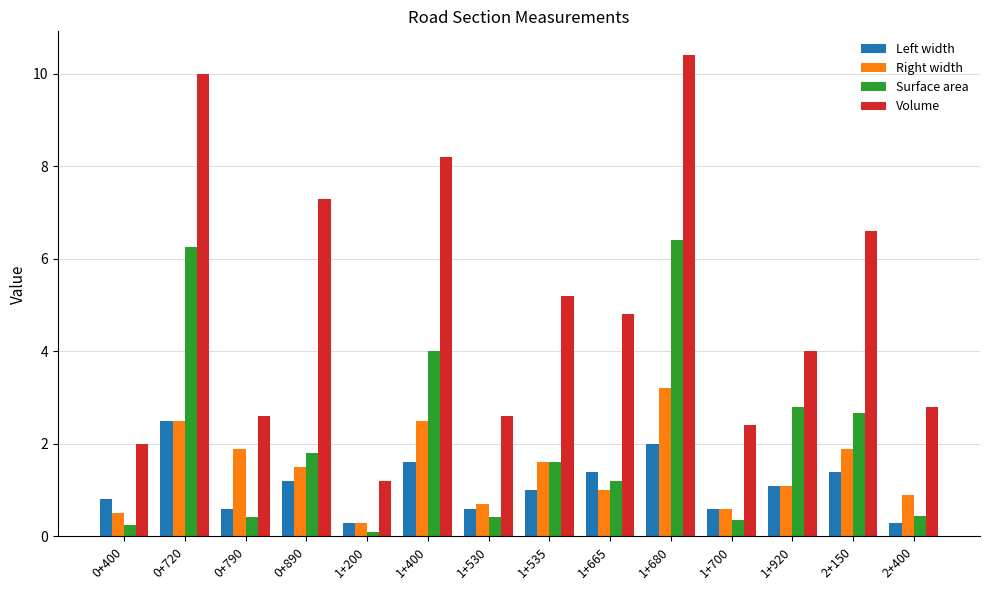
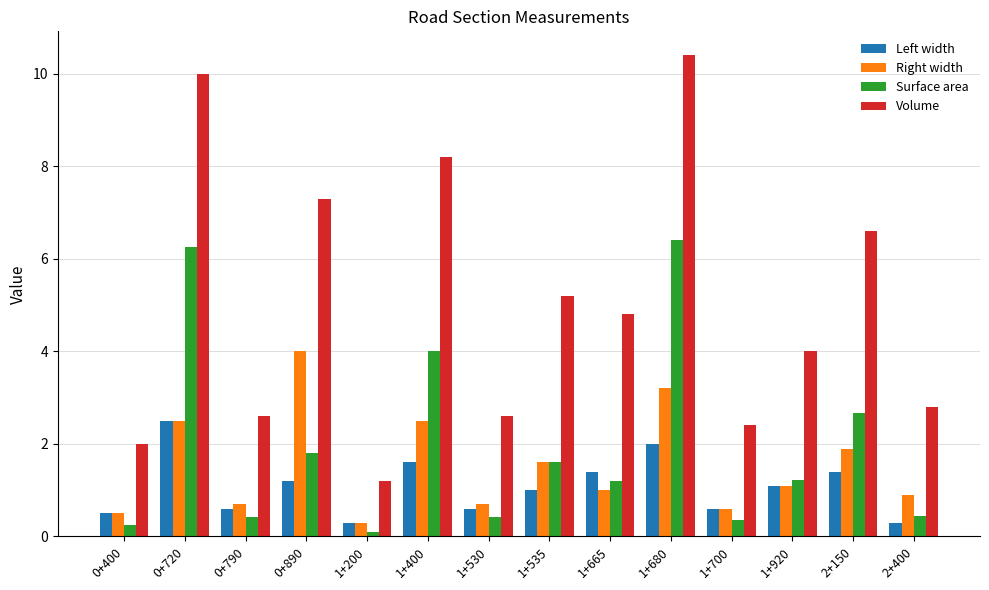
Left width, 0+400: 0.8 -> 0.5
Right width, 0+790: 1.9 -> 0.7
Right width, 0+890: 1.5 -> 4.0
Surface area, 1+920: 2.8 -> 1.2
